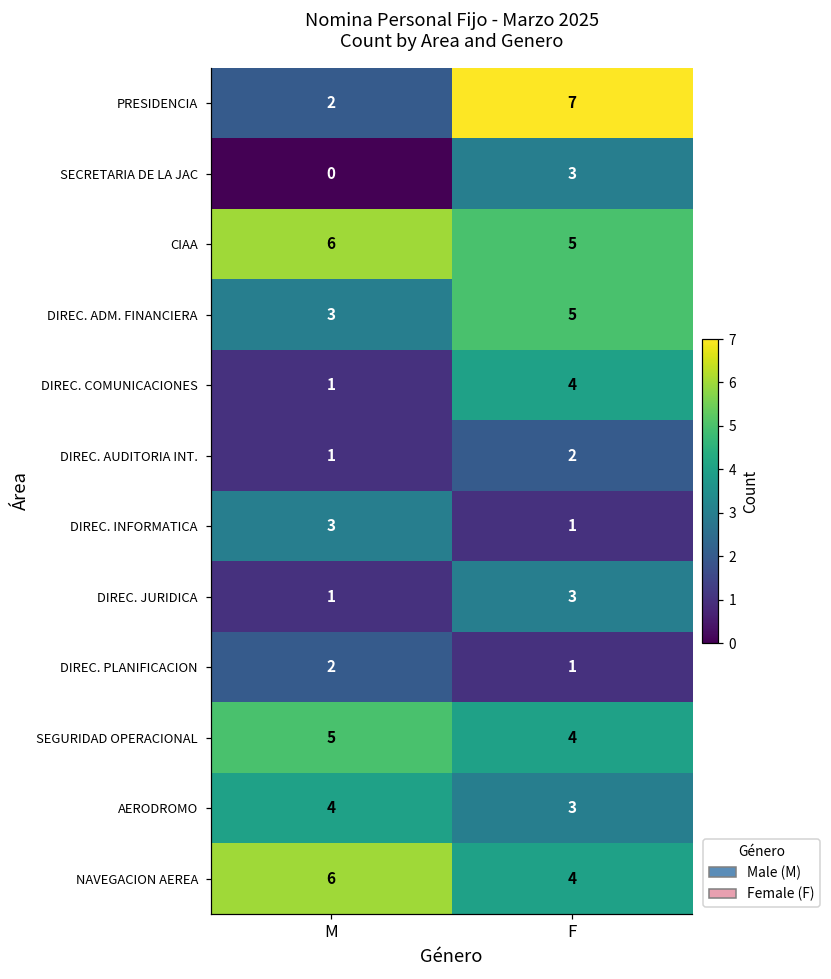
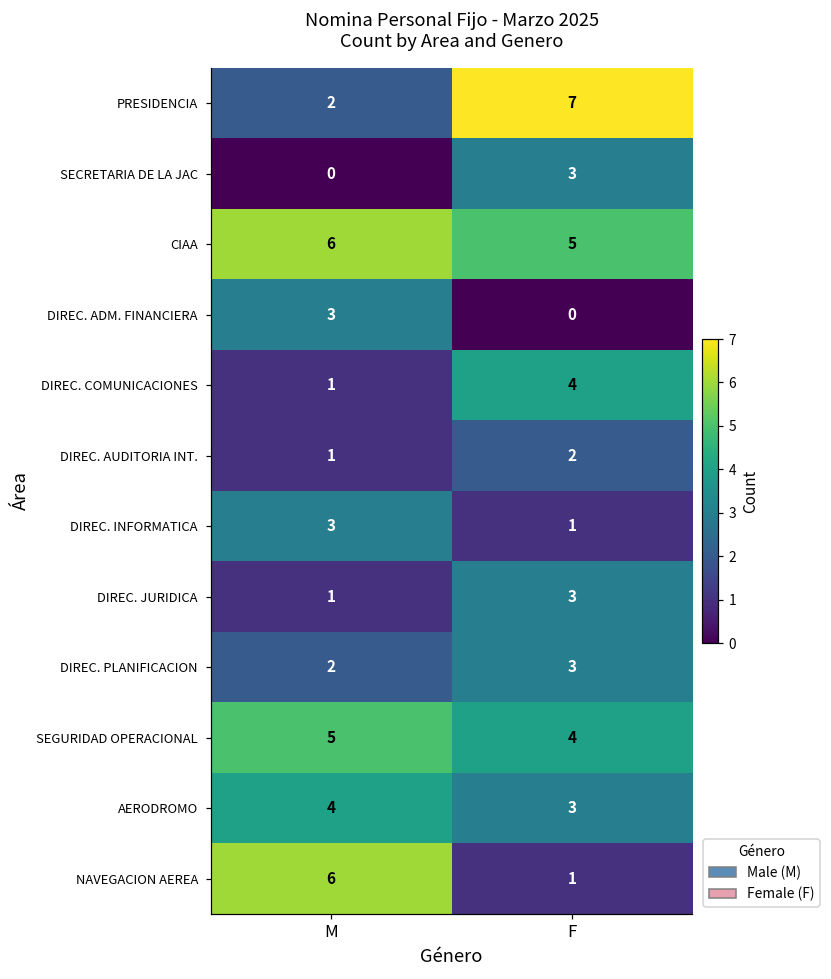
DIREC. ADM. FINANCIERA, F: 5 -> 0
DIREC. PLANIFICACION, F: 1 -> 3
NAVEGACION AEREA, F: 4 -> 1
